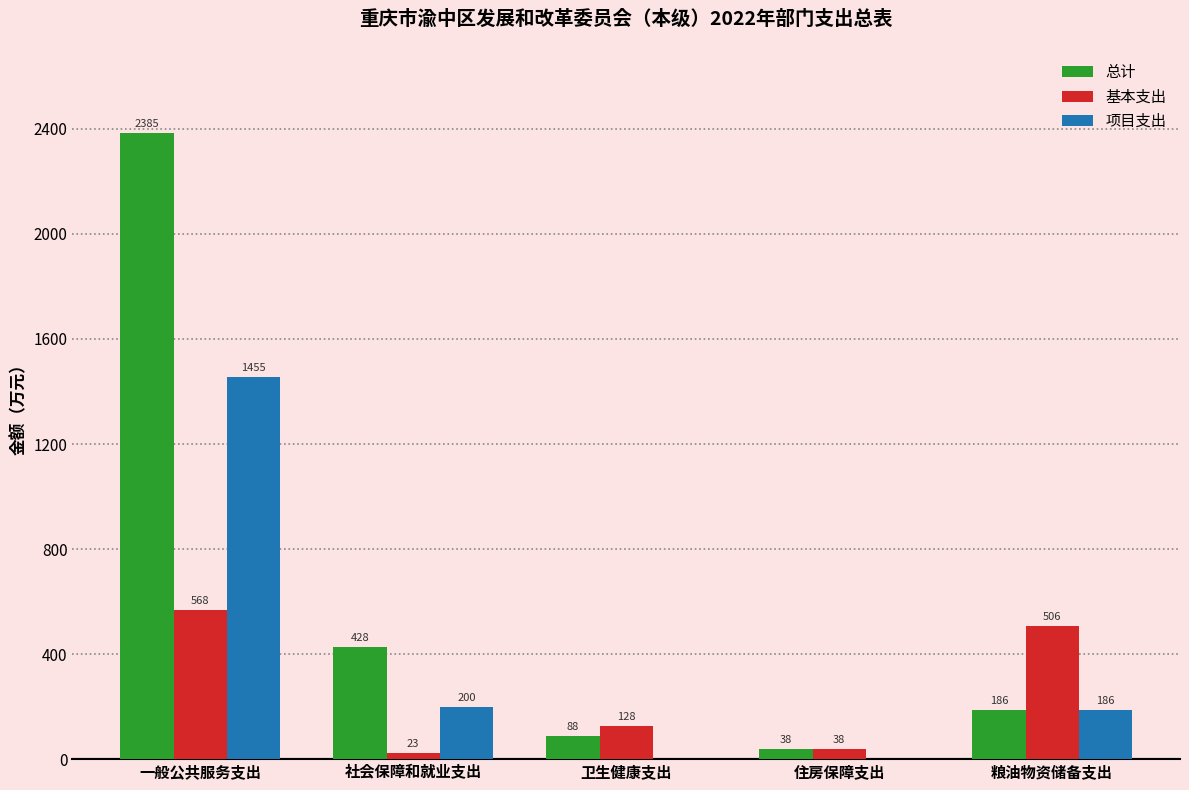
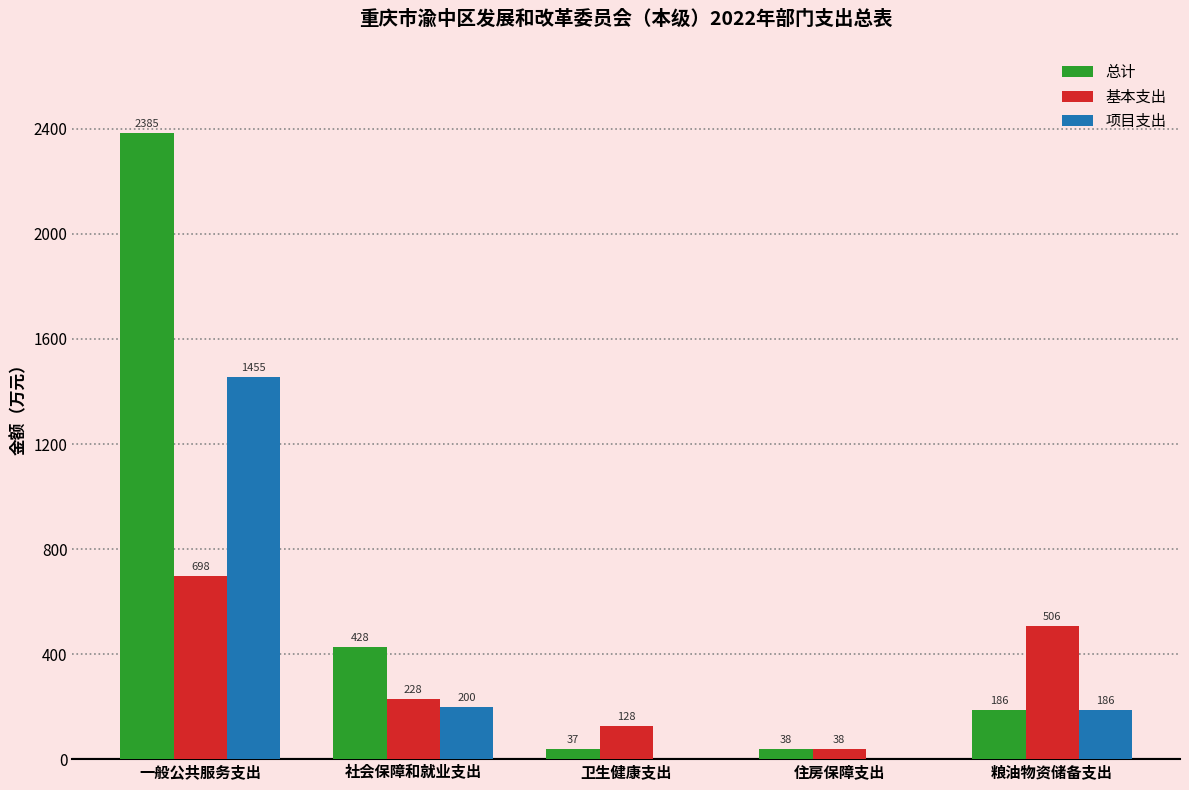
基本支出, 一般公共服务支出: 568 -> 698
基本支出, 社会保障和就业支出: 23 -> 228
总计, 卫生健康支出: 88 -> 37
